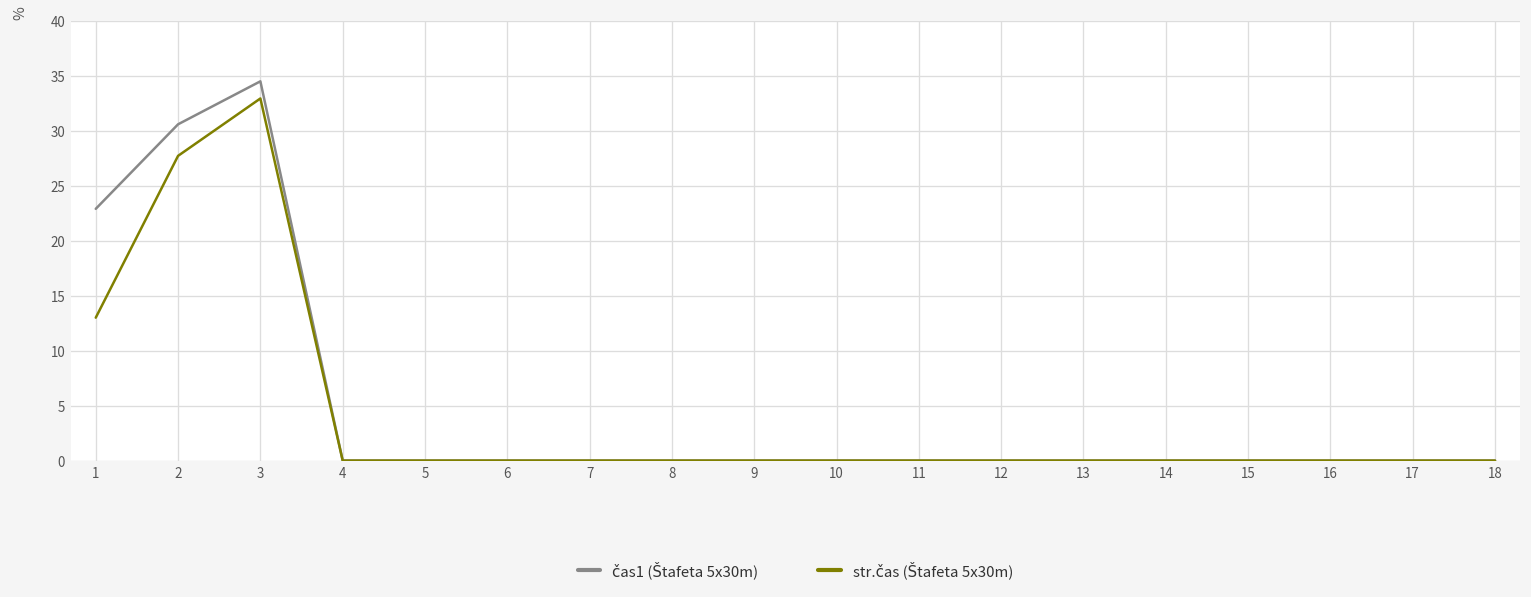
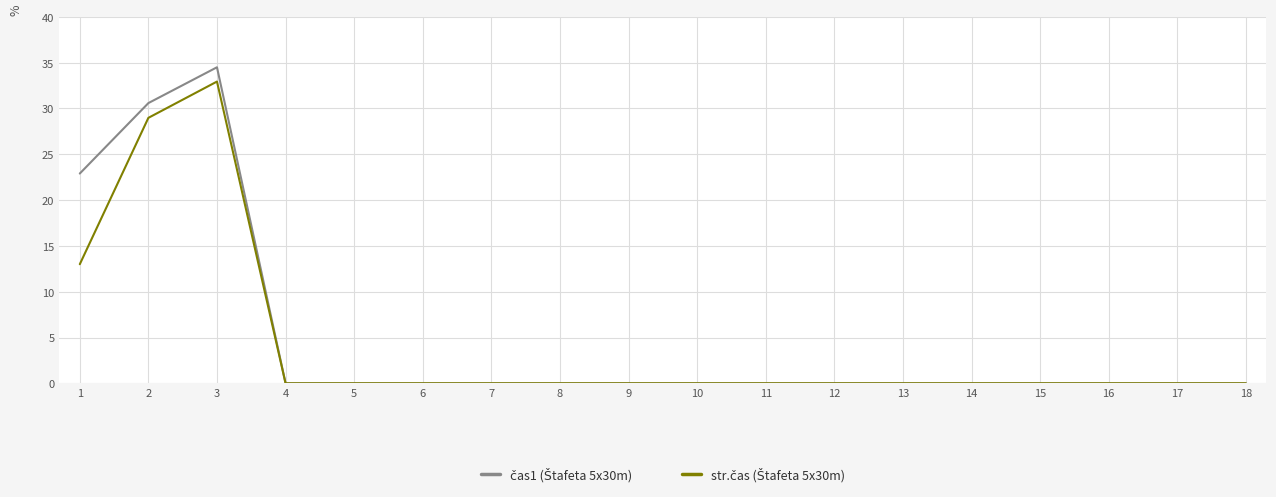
str.čas (Štafeta 5x30m), 2: 28 -> 29
